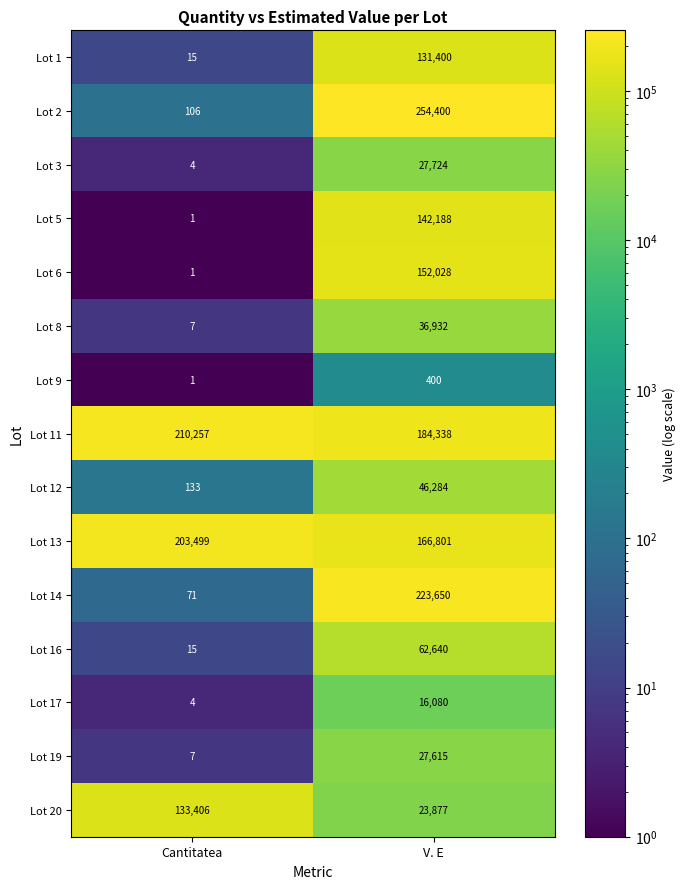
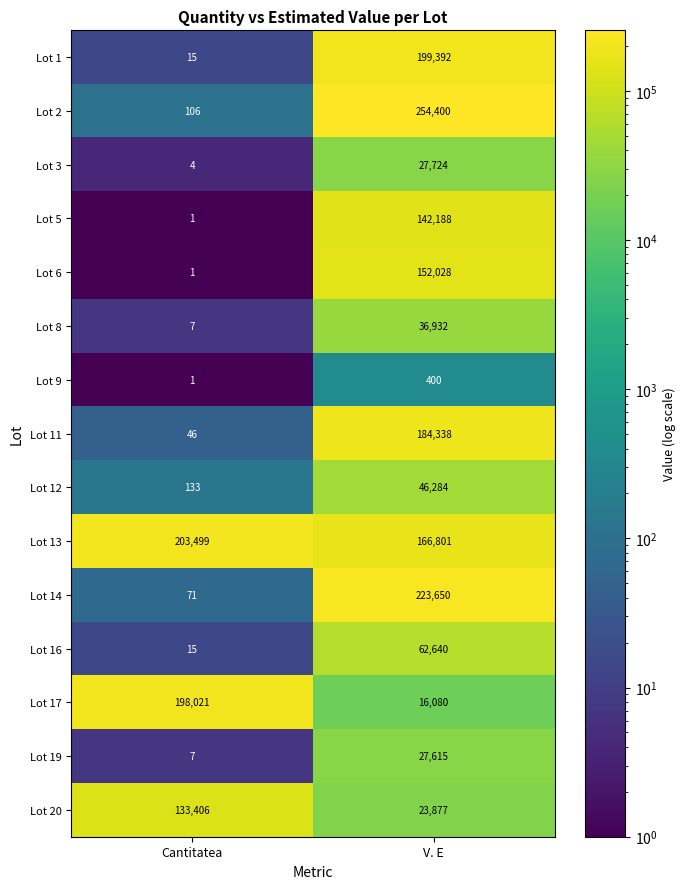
Lot 1, V. E: 131,400 -> 199,392
Lot 11, Cantitatea: 210,257 -> 46
Lot 17, Cantitatea: 4 -> 198,021
